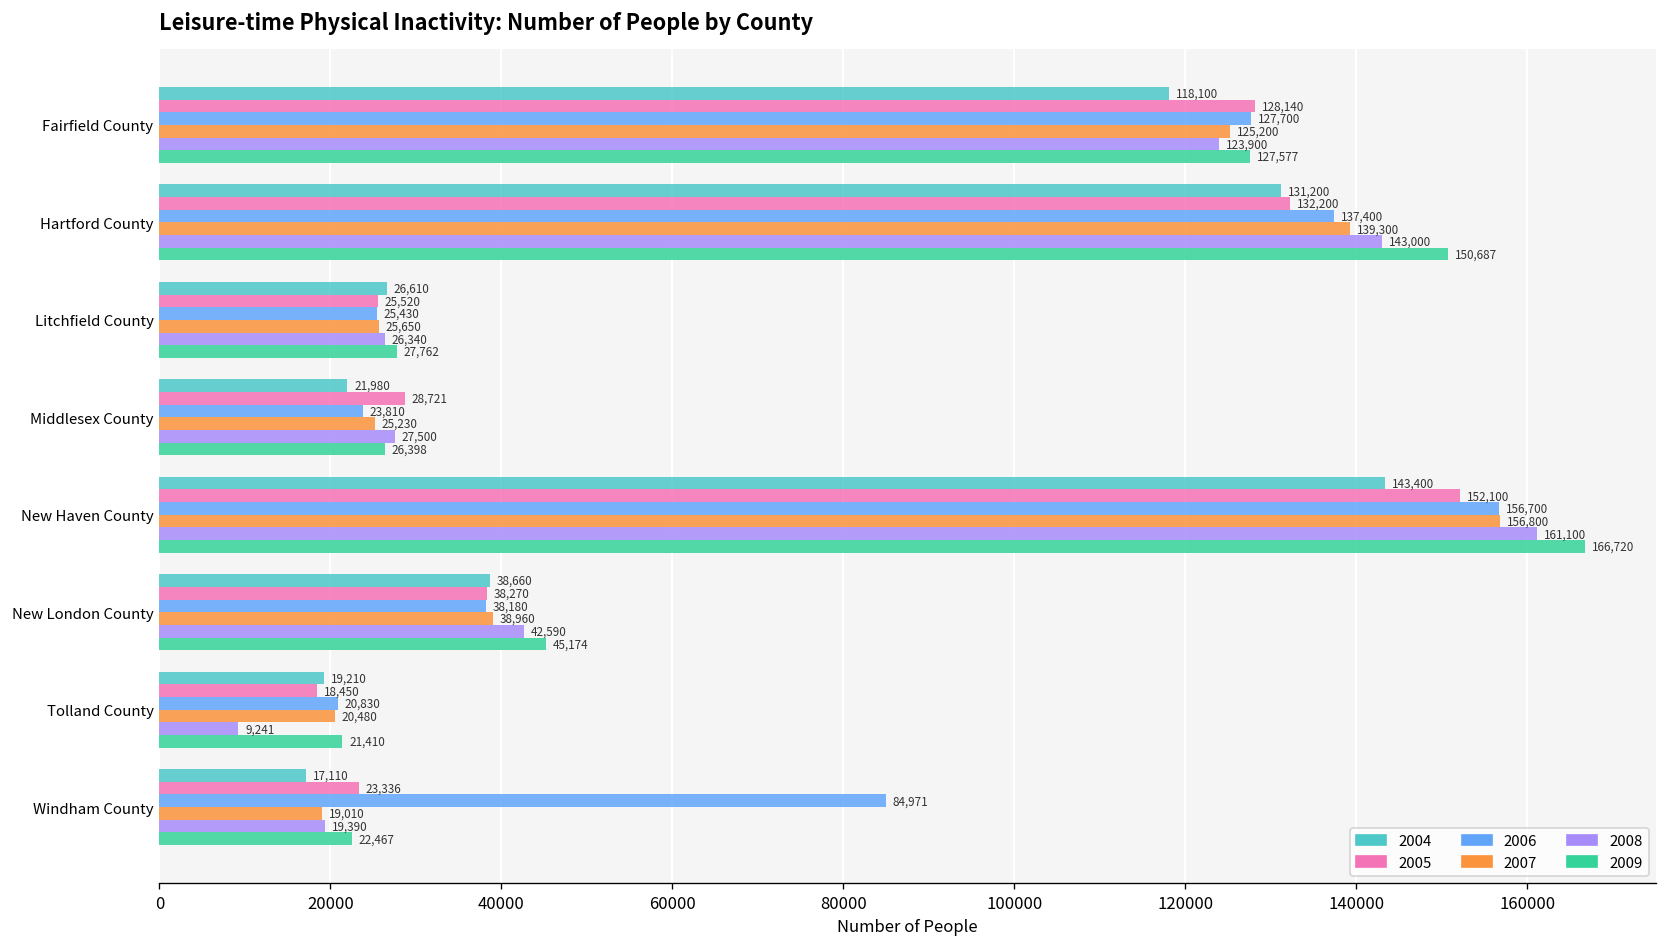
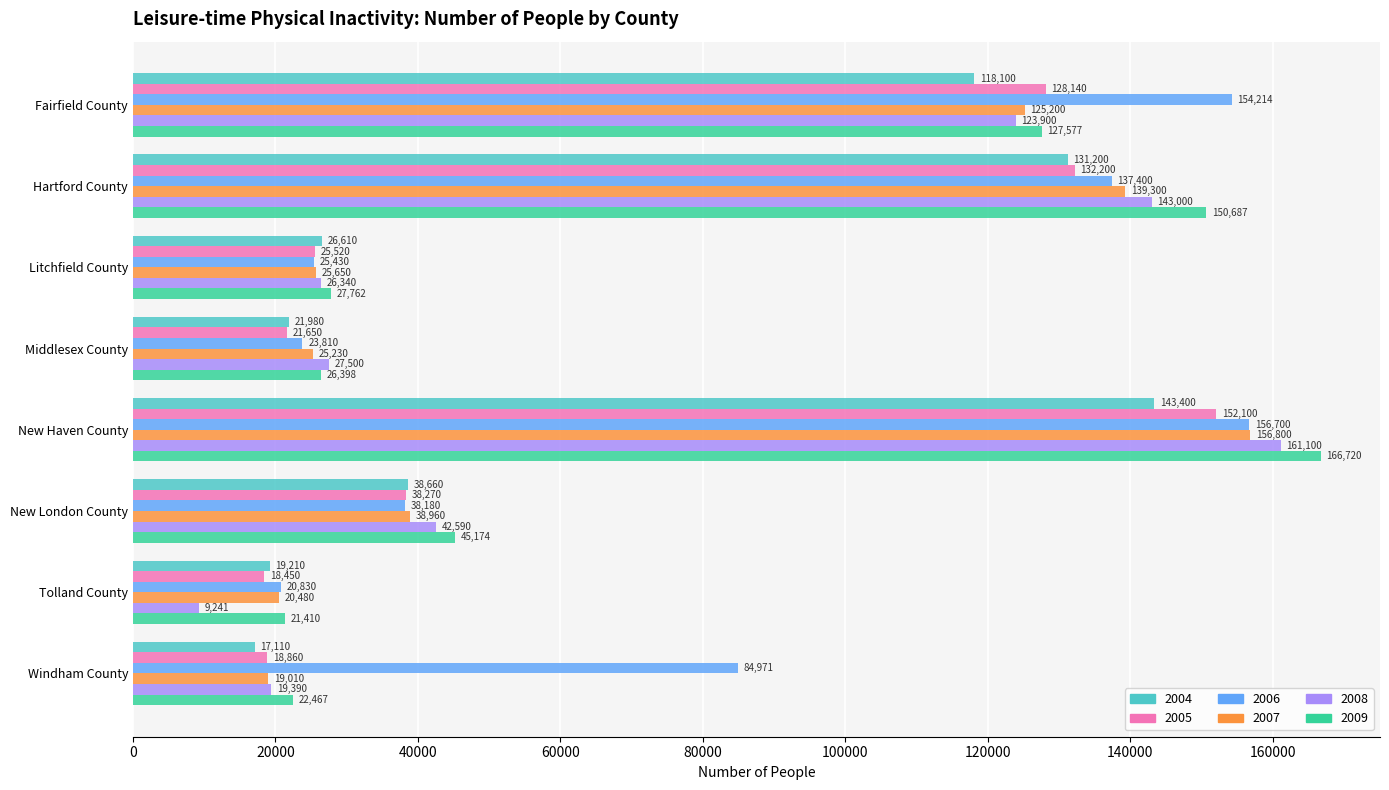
2006, Fairfield County: 127,700 -> 154,214
2005, Middlesex County: 28,721 -> 21,650
2005, Windham County: 23,336 -> 18,860
